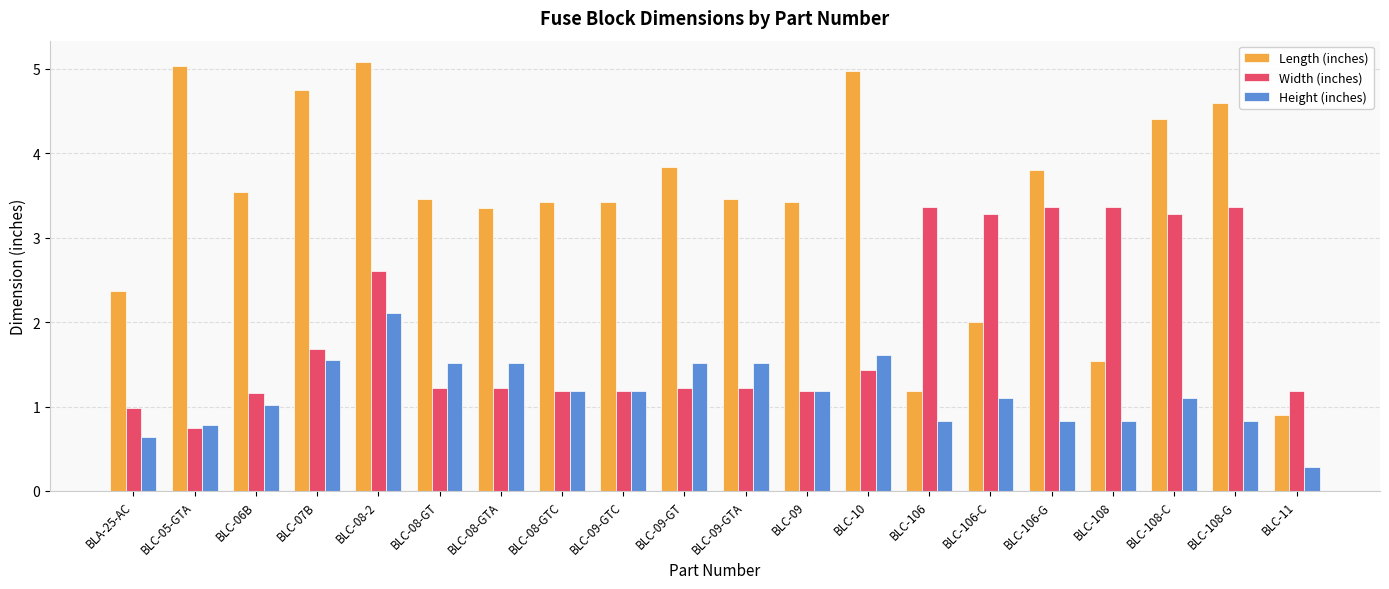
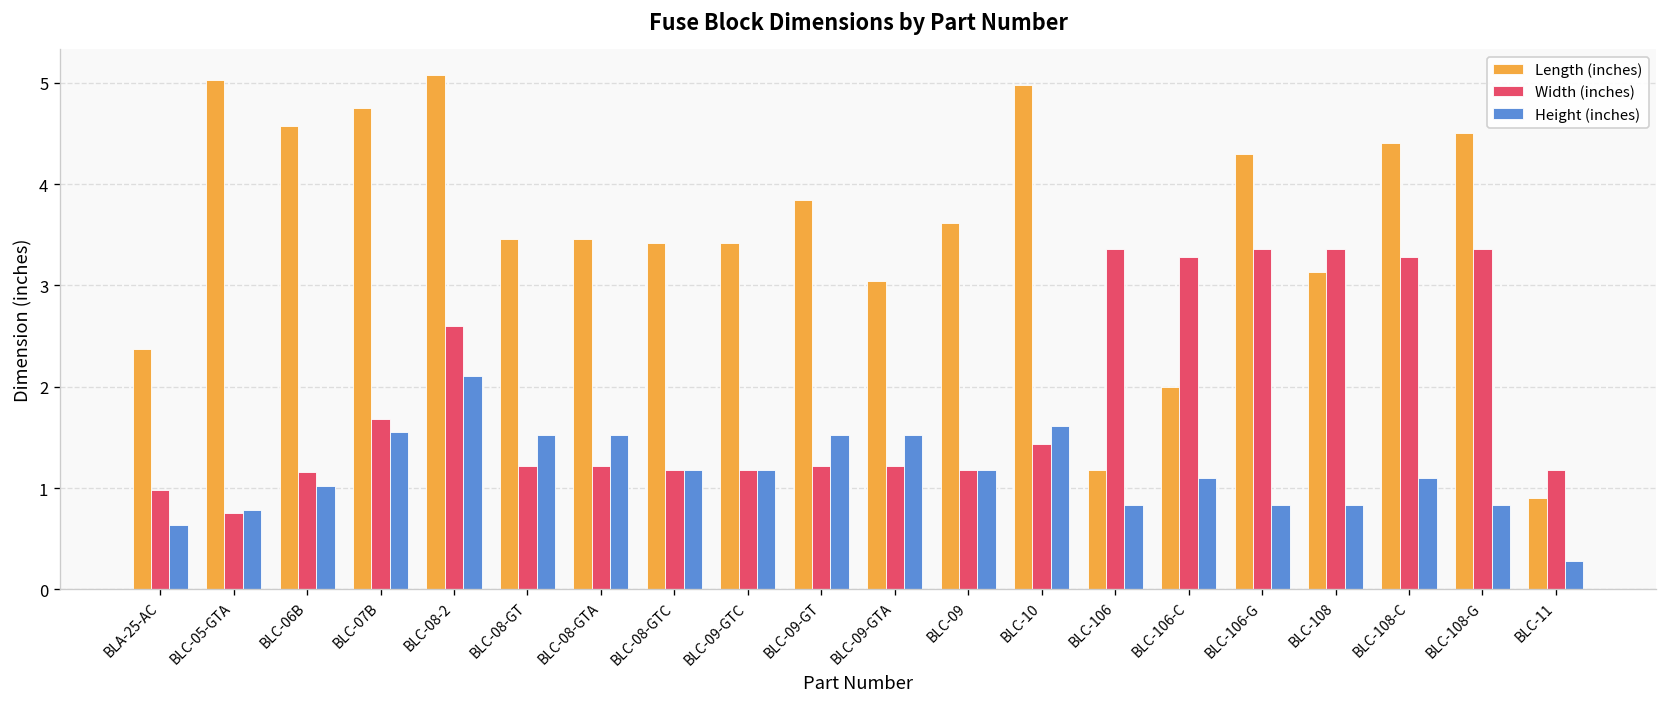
Length (inches), BLC-06B: 3.5 -> 4.6
Length (inches), BLC-08-GTA: 3.4 -> 3.5
Length (inches), BLC-09-GTA: 3.5 -> 3.0
Length (inches), BLC-09: 3.4 -> 3.6
Length (inches), BLC-106-G: 3.8 -> 4.3
Length (inches), BLC-108: 1.5 -> 3.1
Length (inches), BLC-108-G: 4.6 -> 4.5
